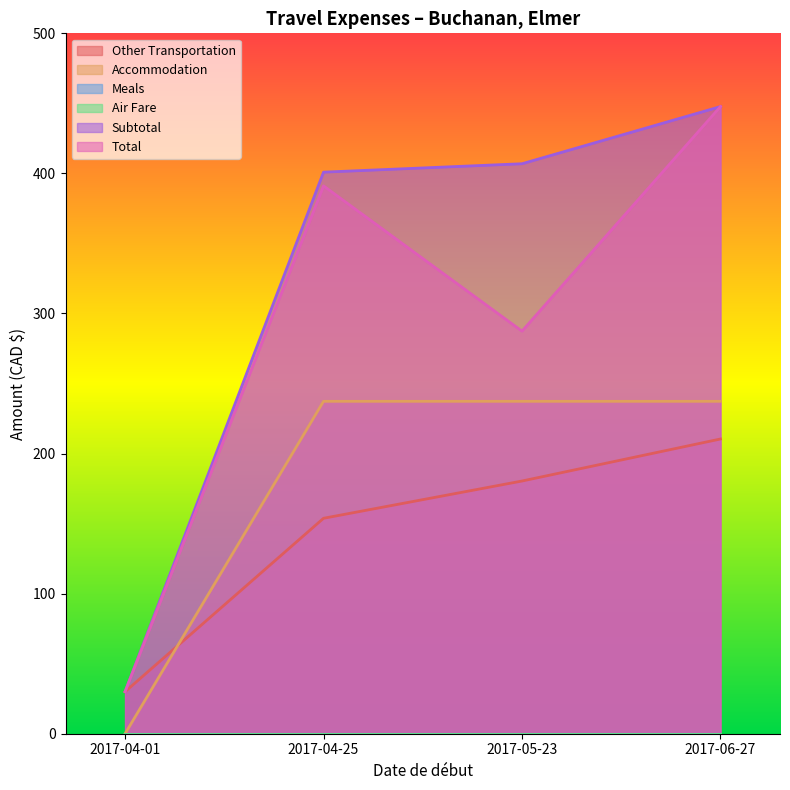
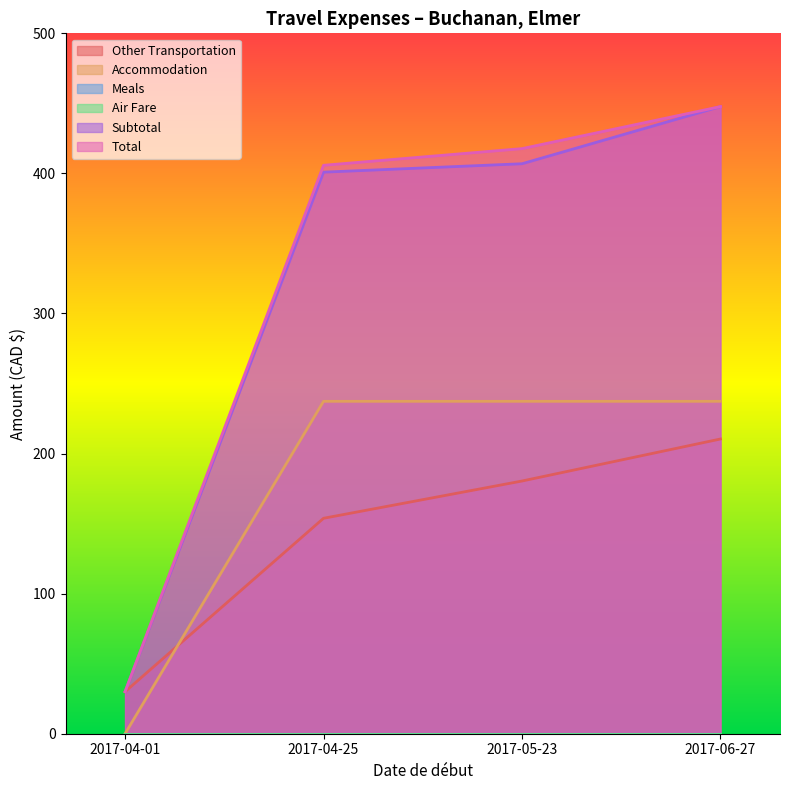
Total, 2017-04-25: 391 -> 406
Total, 2017-05-23: 287 -> 418
